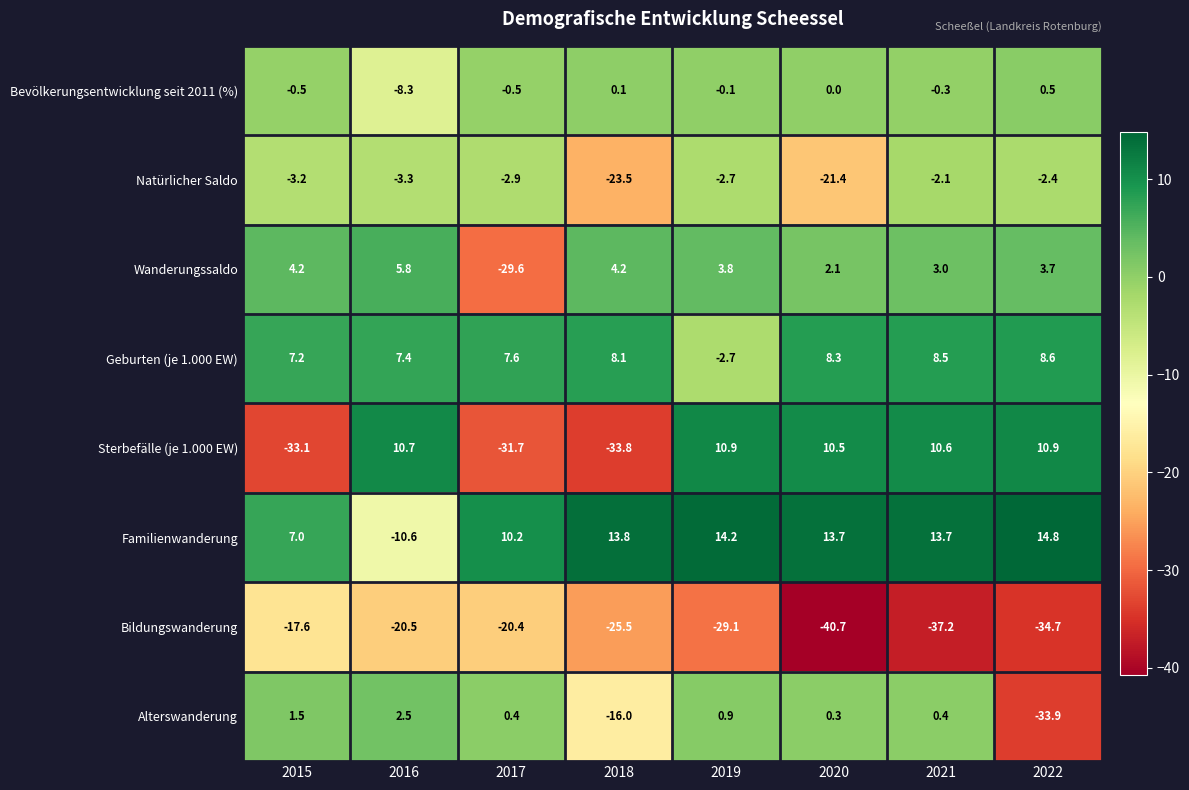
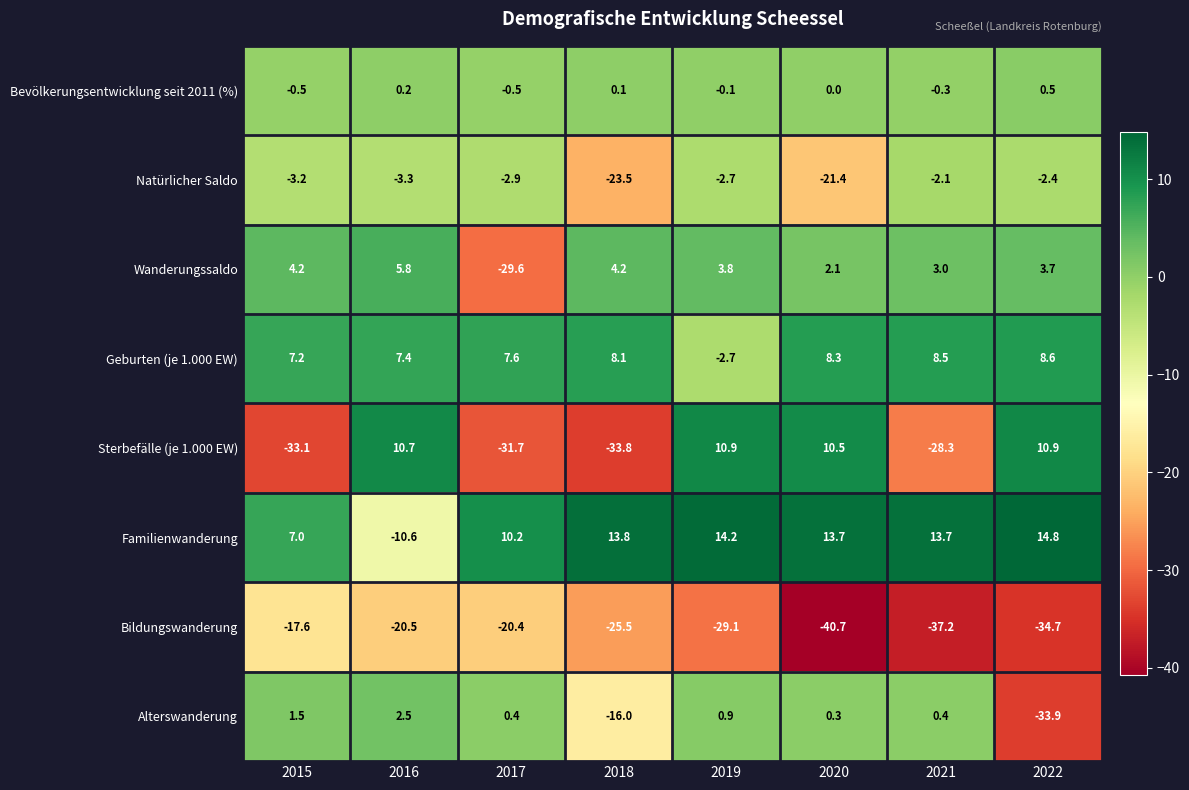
Bevölkerungsentwicklung seit 2011 (%), 2016: -8.3 -> 0.2
Sterbefälle (je 1.000 EW), 2021: 10.6 -> -28.3
